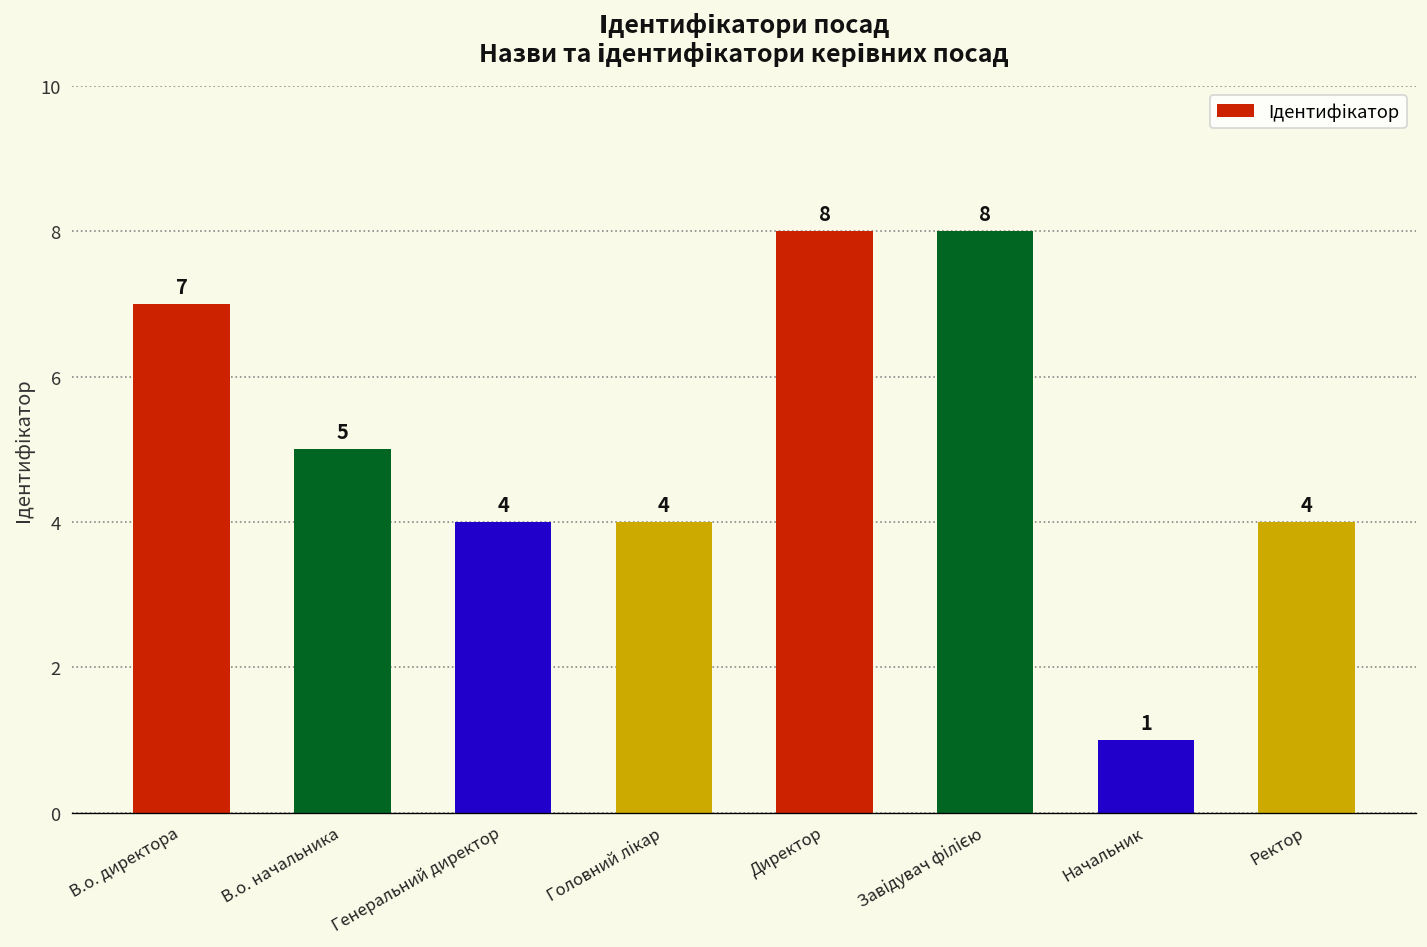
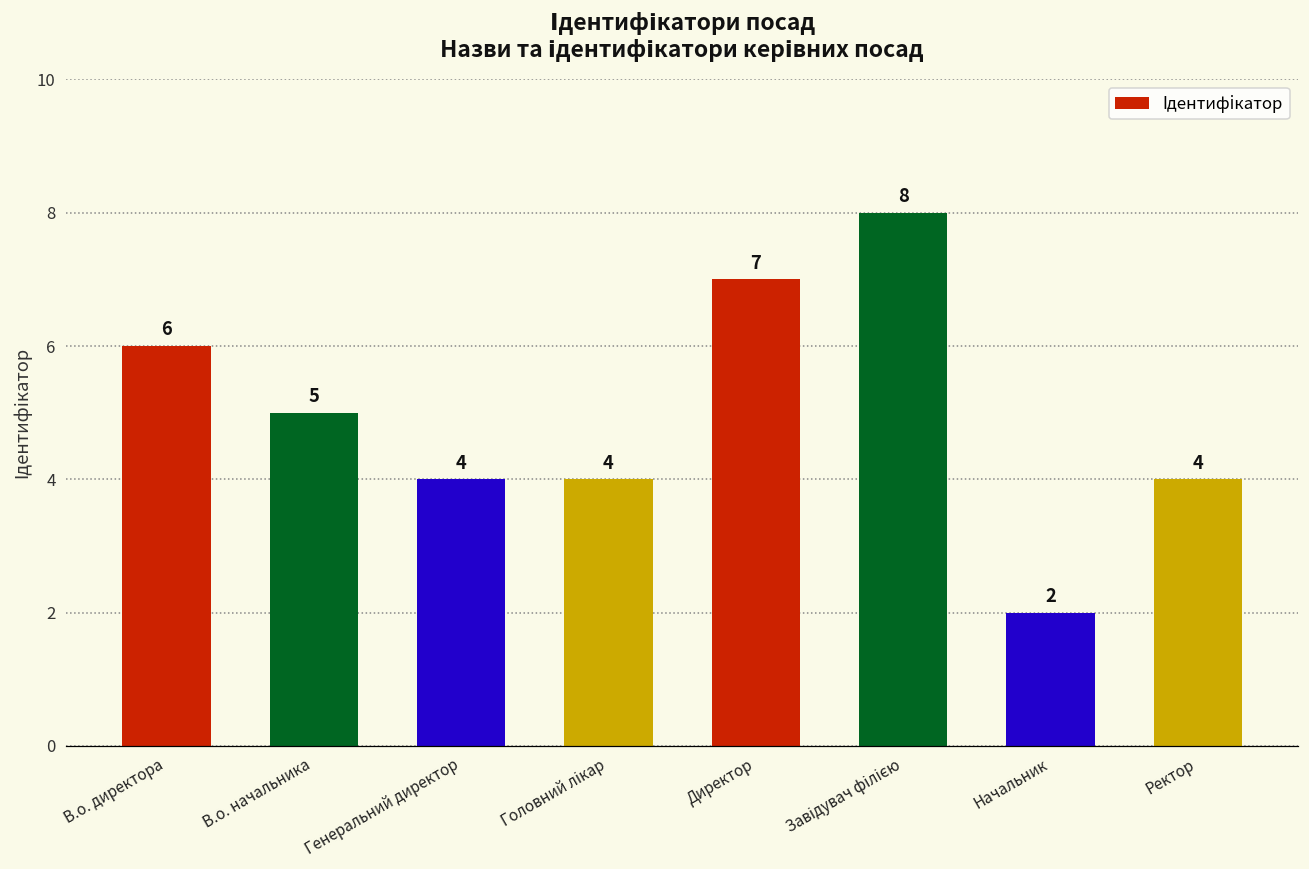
В.о. директора: 7 -> 6
Директор: 8 -> 7
Начальник: 1 -> 2
